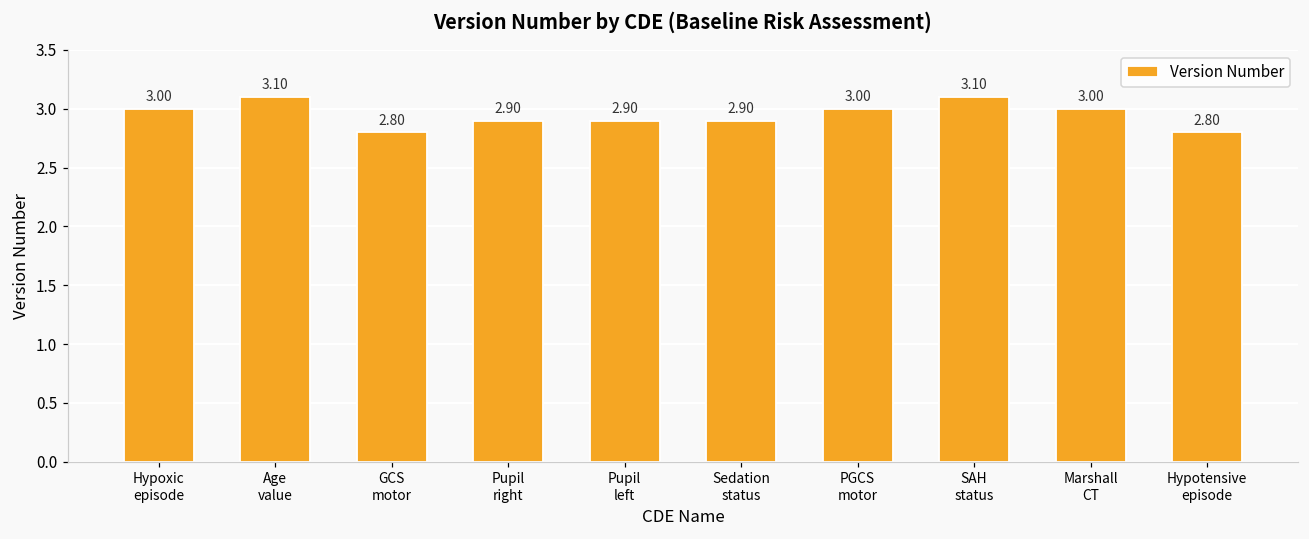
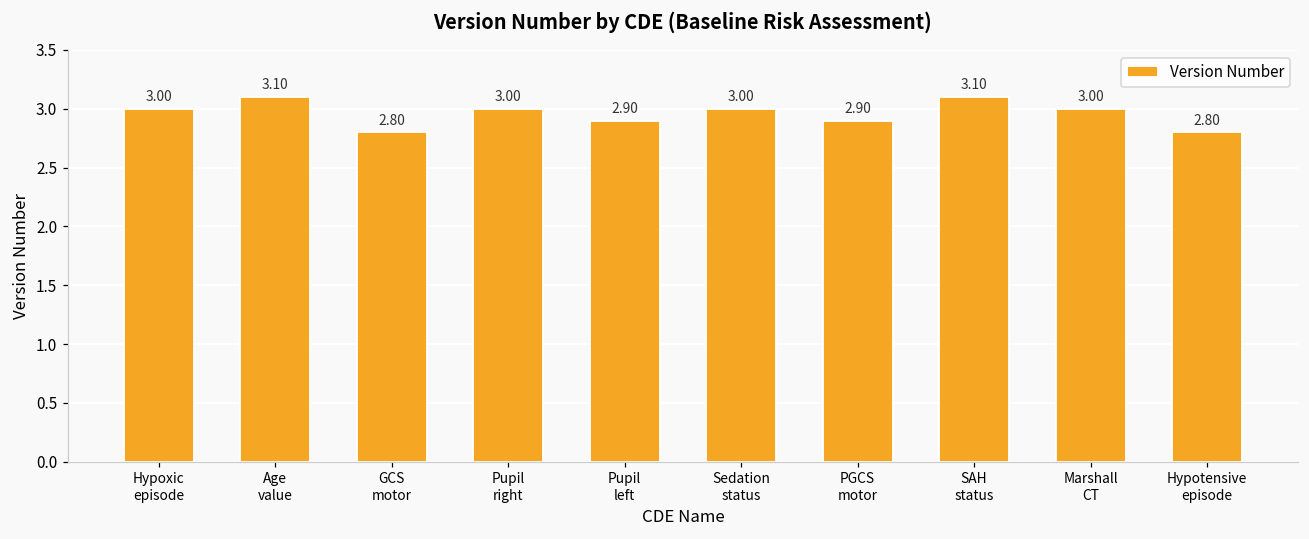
Pupil right: 2.90 -> 3.00
Sedation status: 2.90 -> 3.00
PGCS motor: 3.00 -> 2.90
